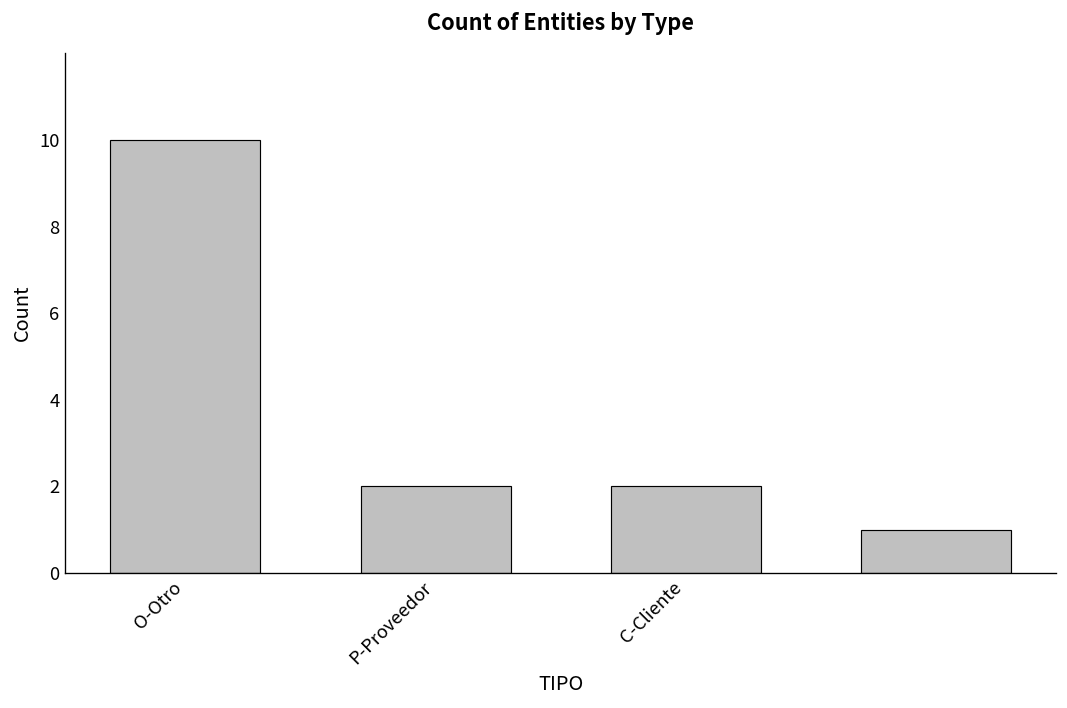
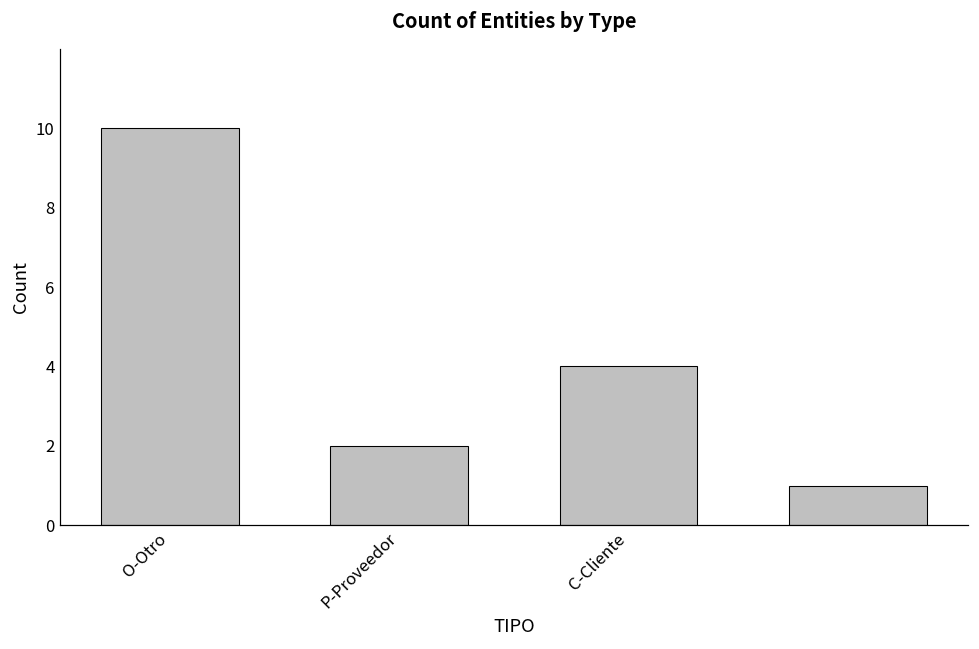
C-Cliente: 2 -> 4
